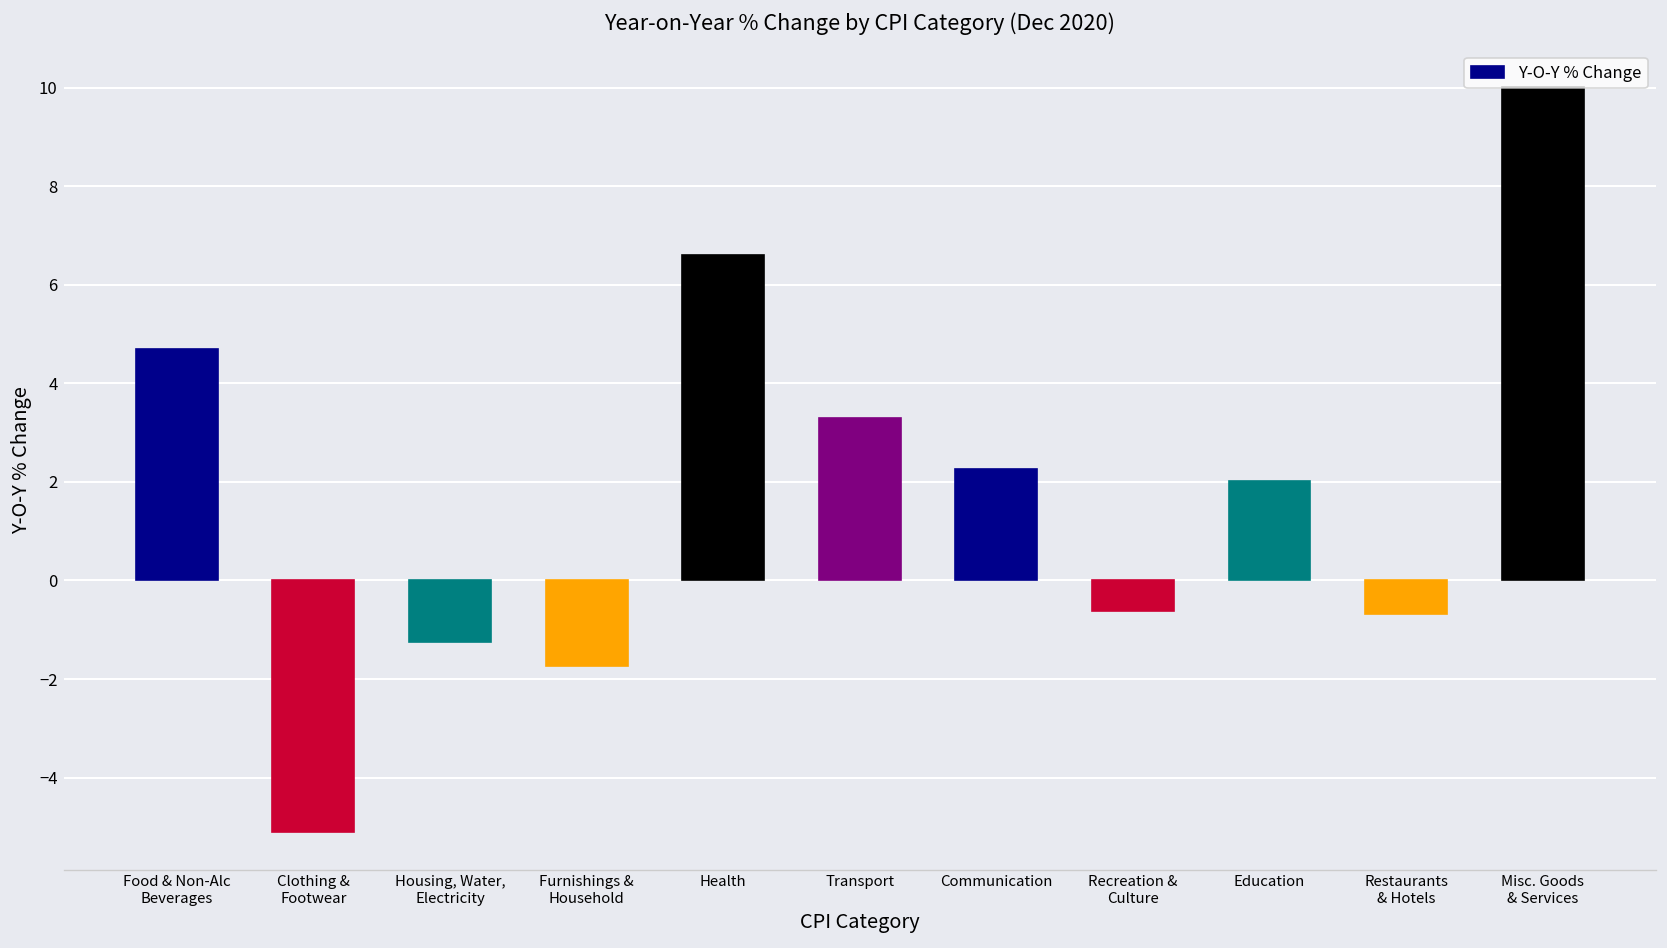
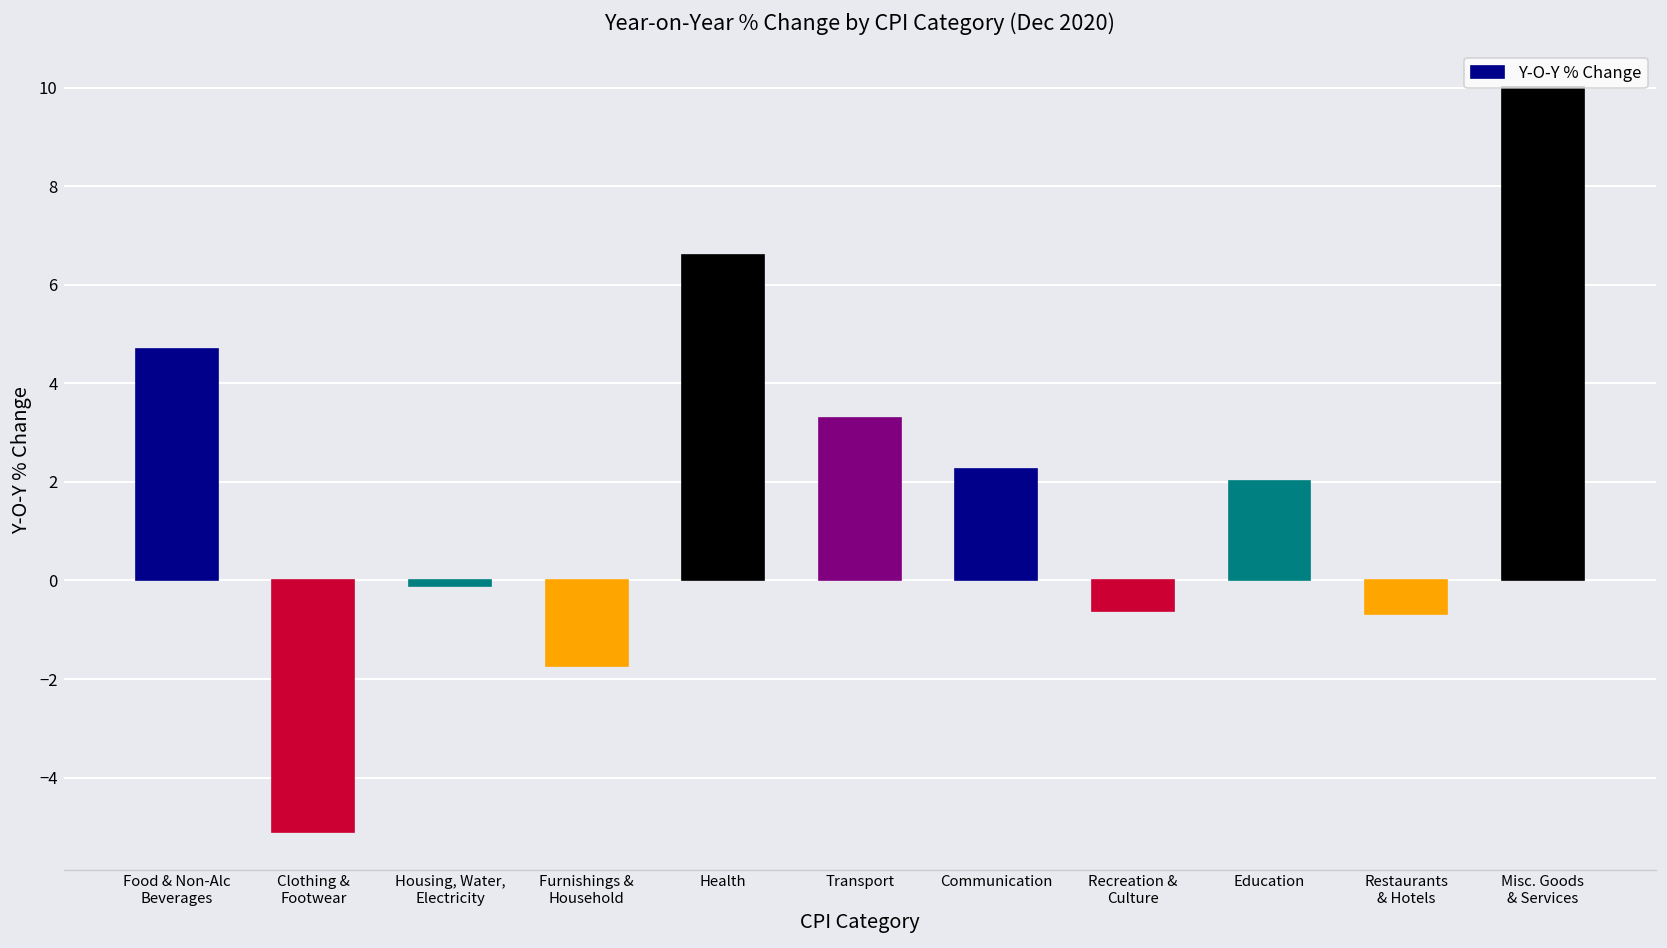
Housing, Water, Electricity: -1.2 -> -0.1
